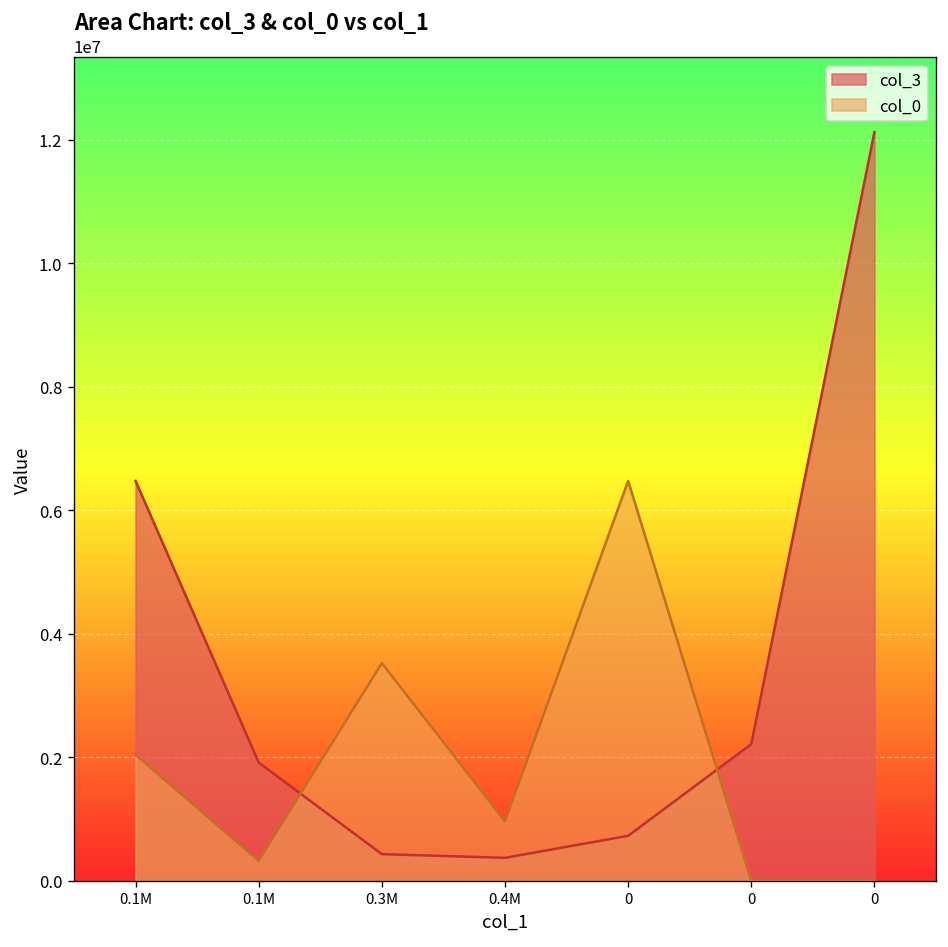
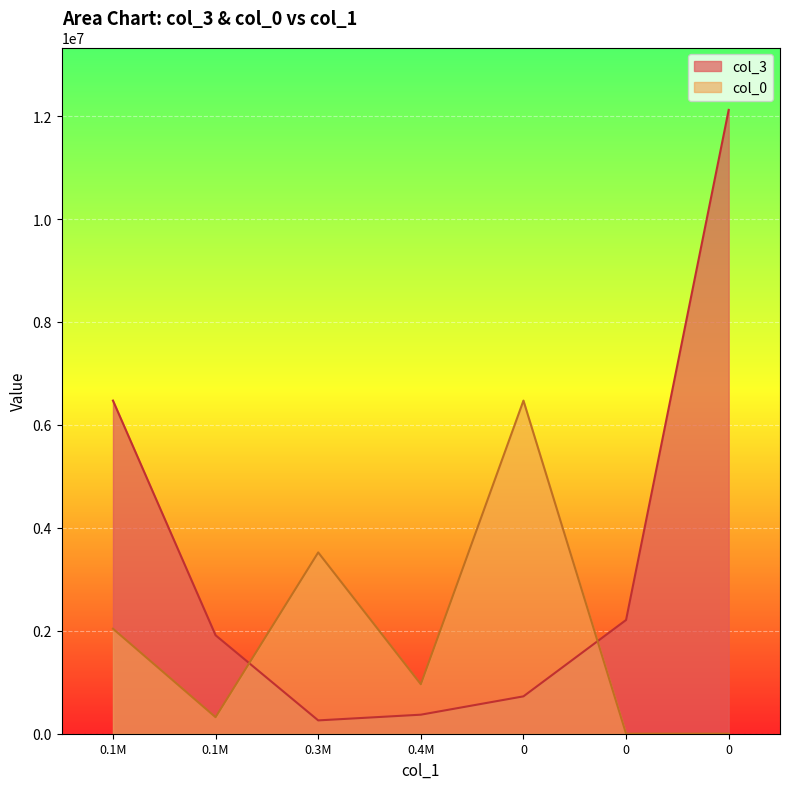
col_3, 0.3M: 400000 -> 300000
